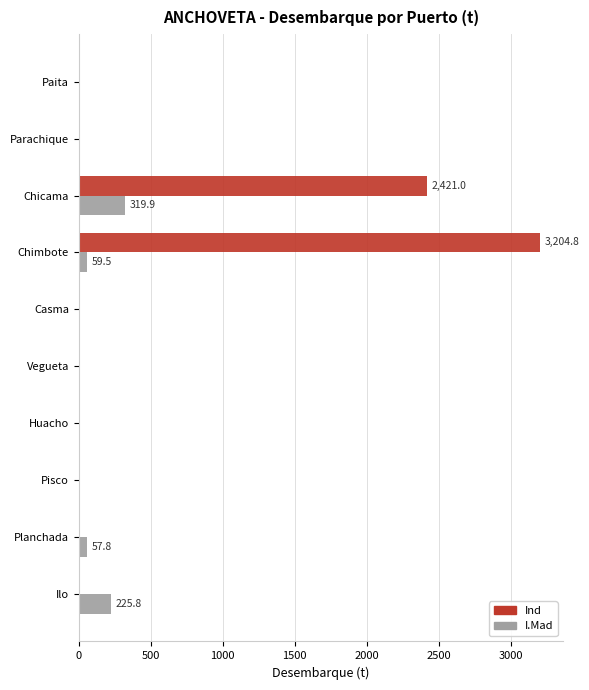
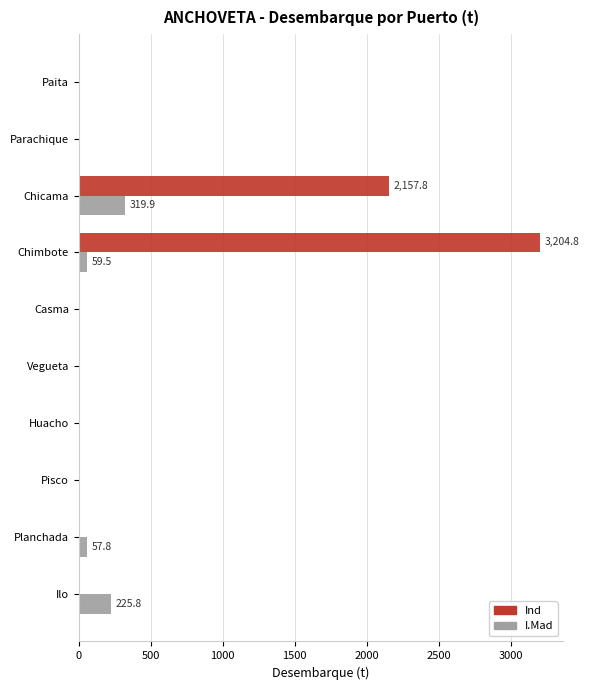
Ind, Chicama: 2,421.0 -> 2,157.8
